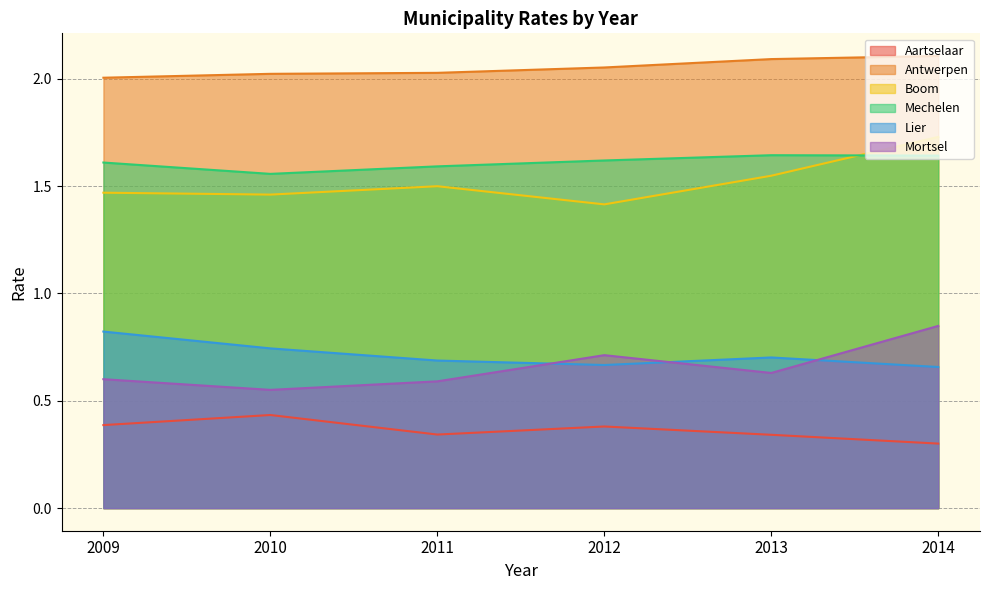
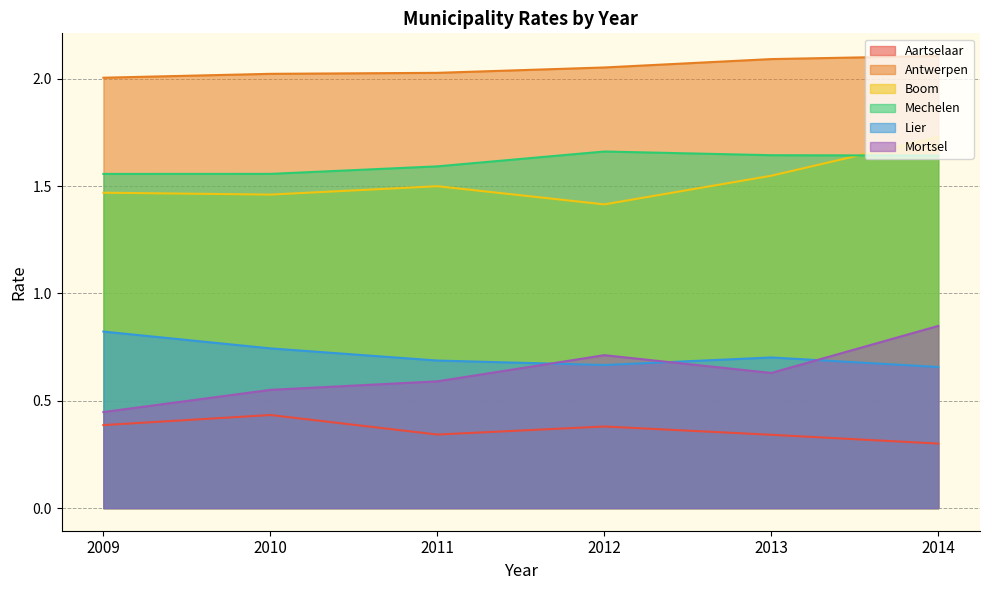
Mechelen, 2009: 1.61 -> 1.56
Mortsel, 2009: 0.60 -> 0.45
Mechelen, 2012: 1.62 -> 1.66
